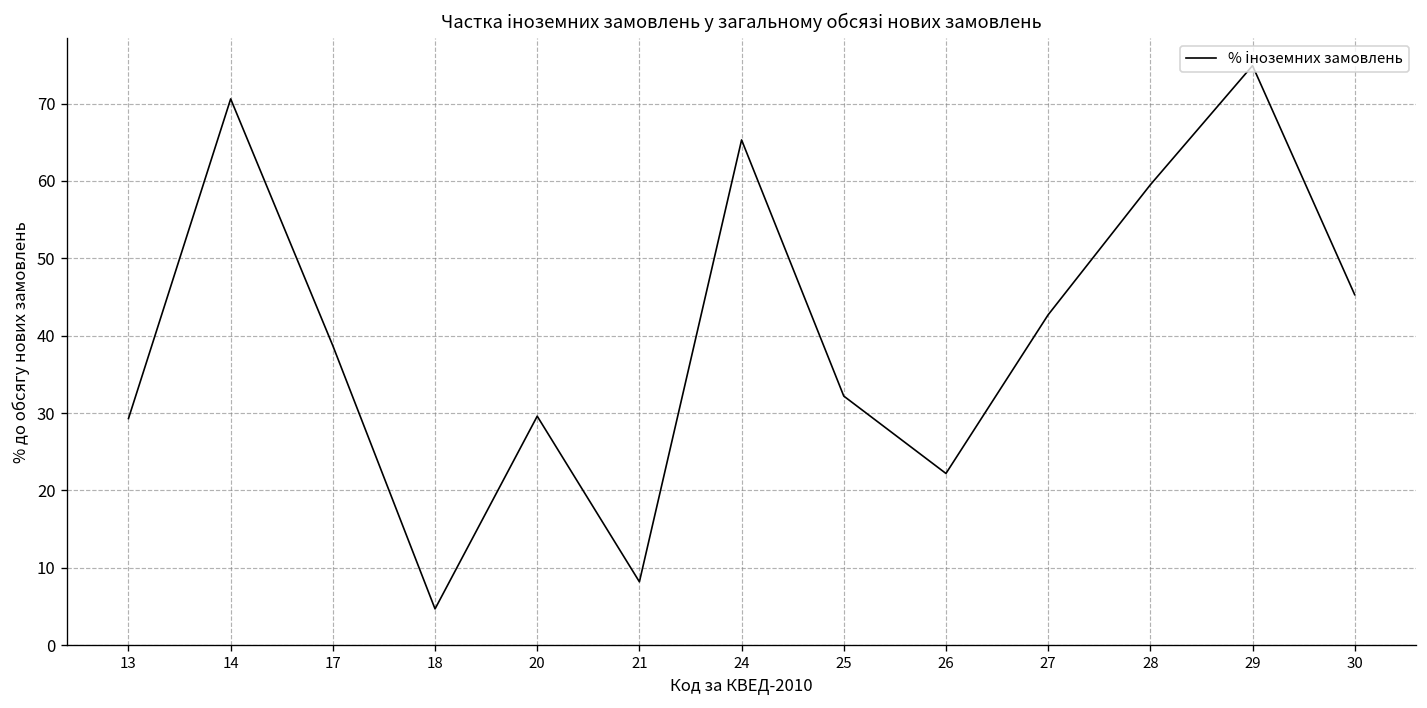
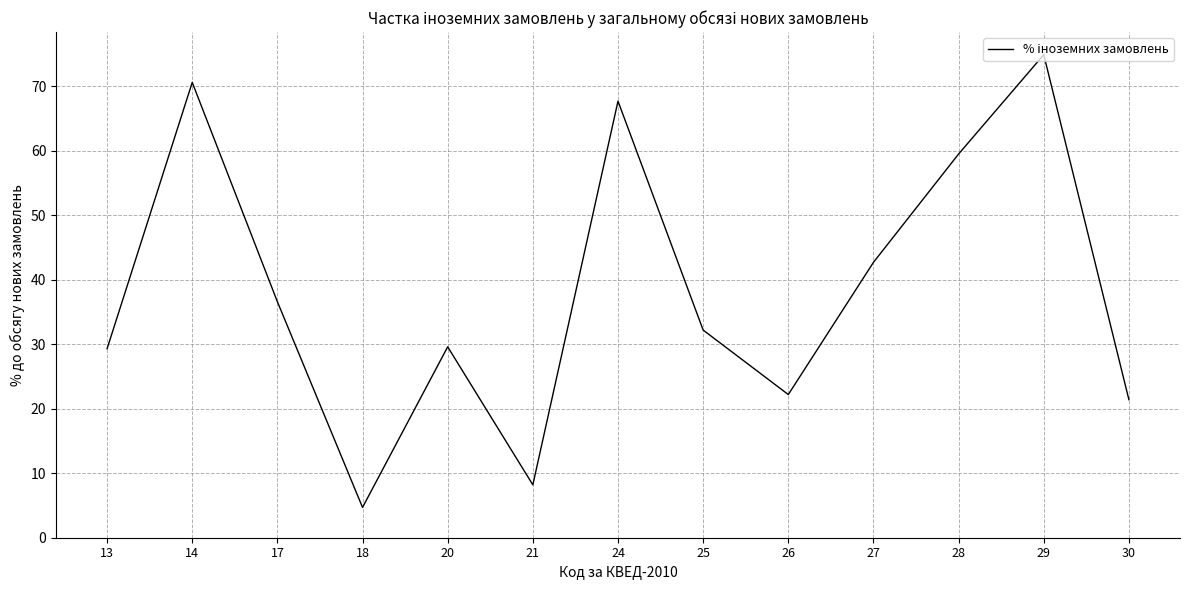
17: 39 -> 37
24: 65 -> 68
30: 45 -> 21
